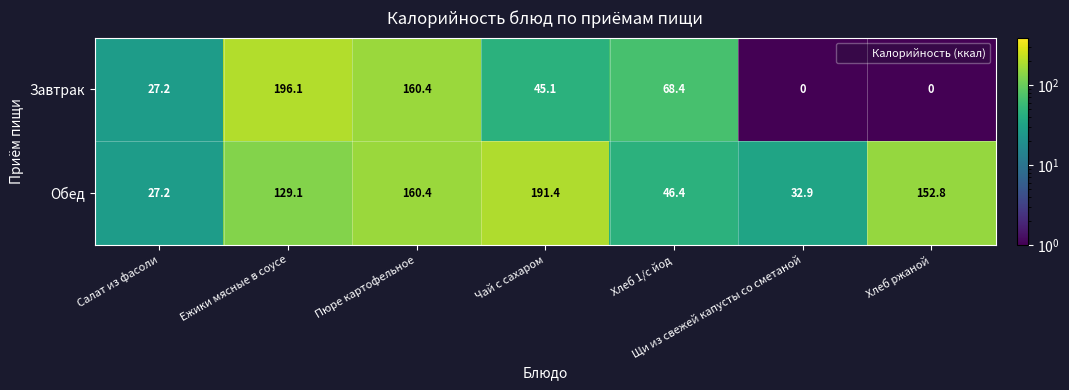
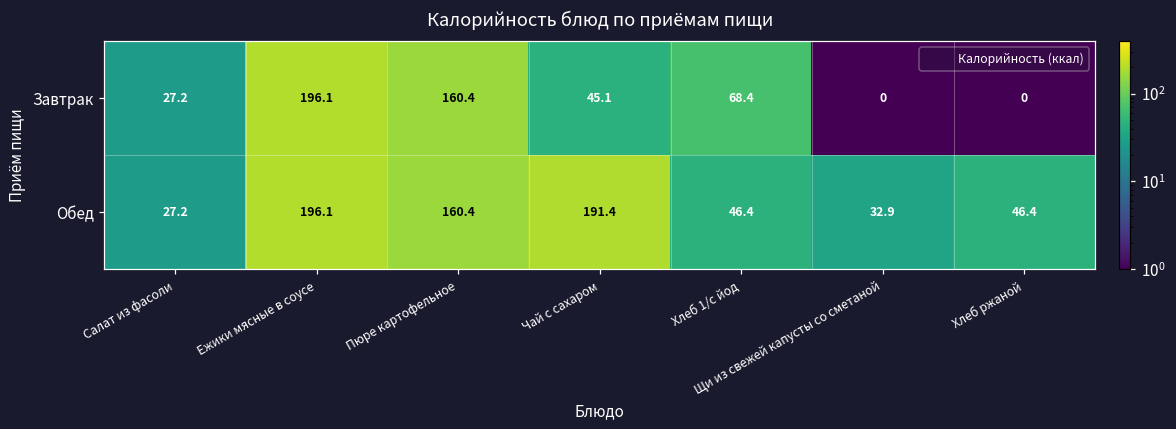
Обед, Ежики мясные в соусе: 129.1 -> 196.1
Обед, Хлеб ржаной: 152.8 -> 46.4
